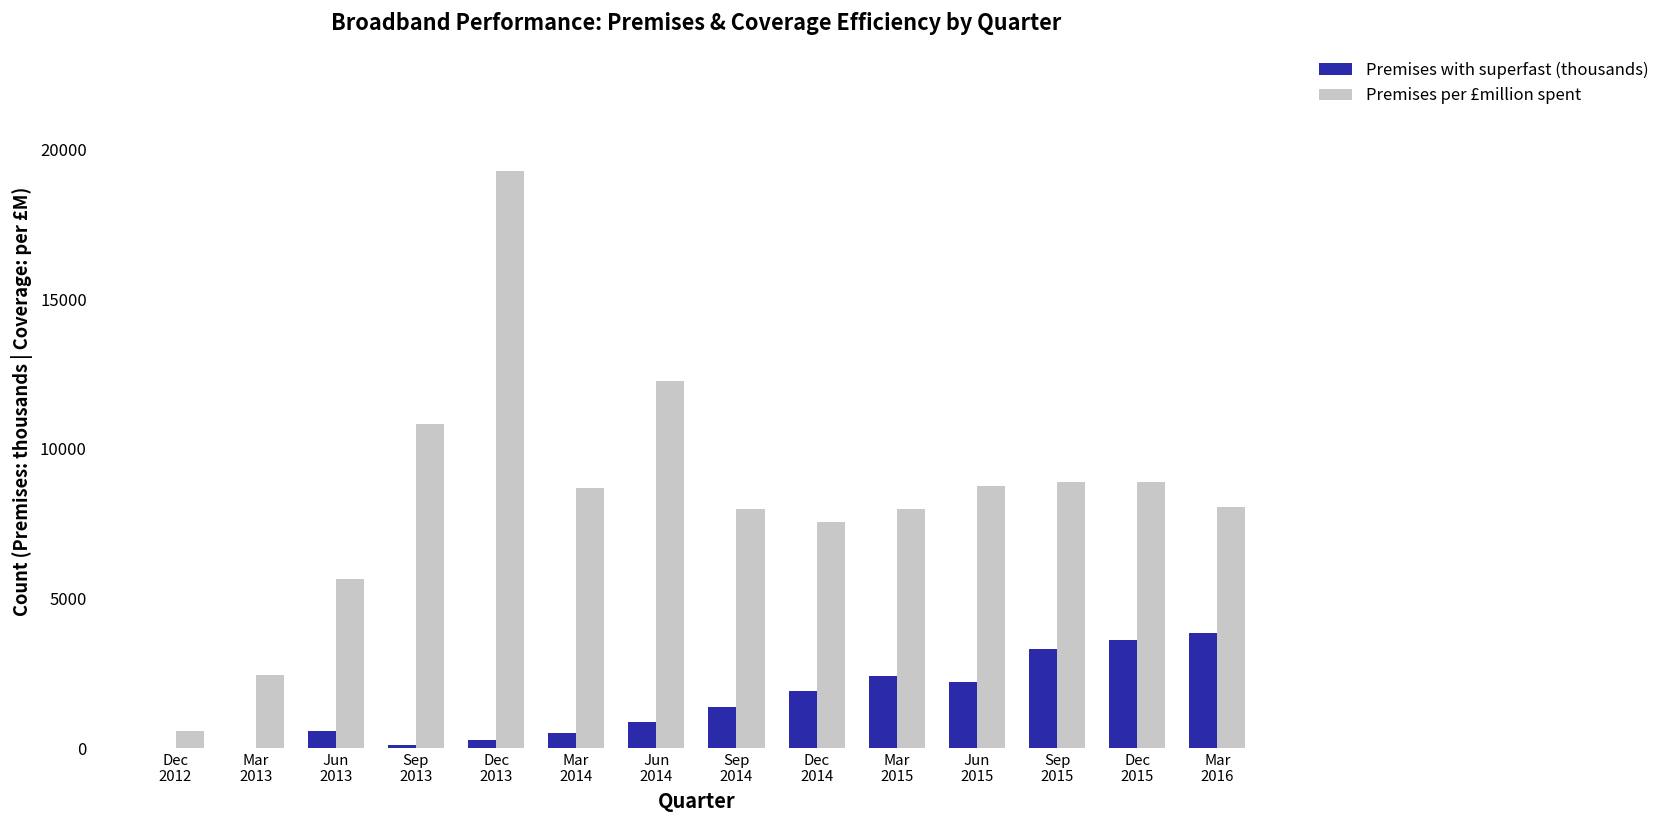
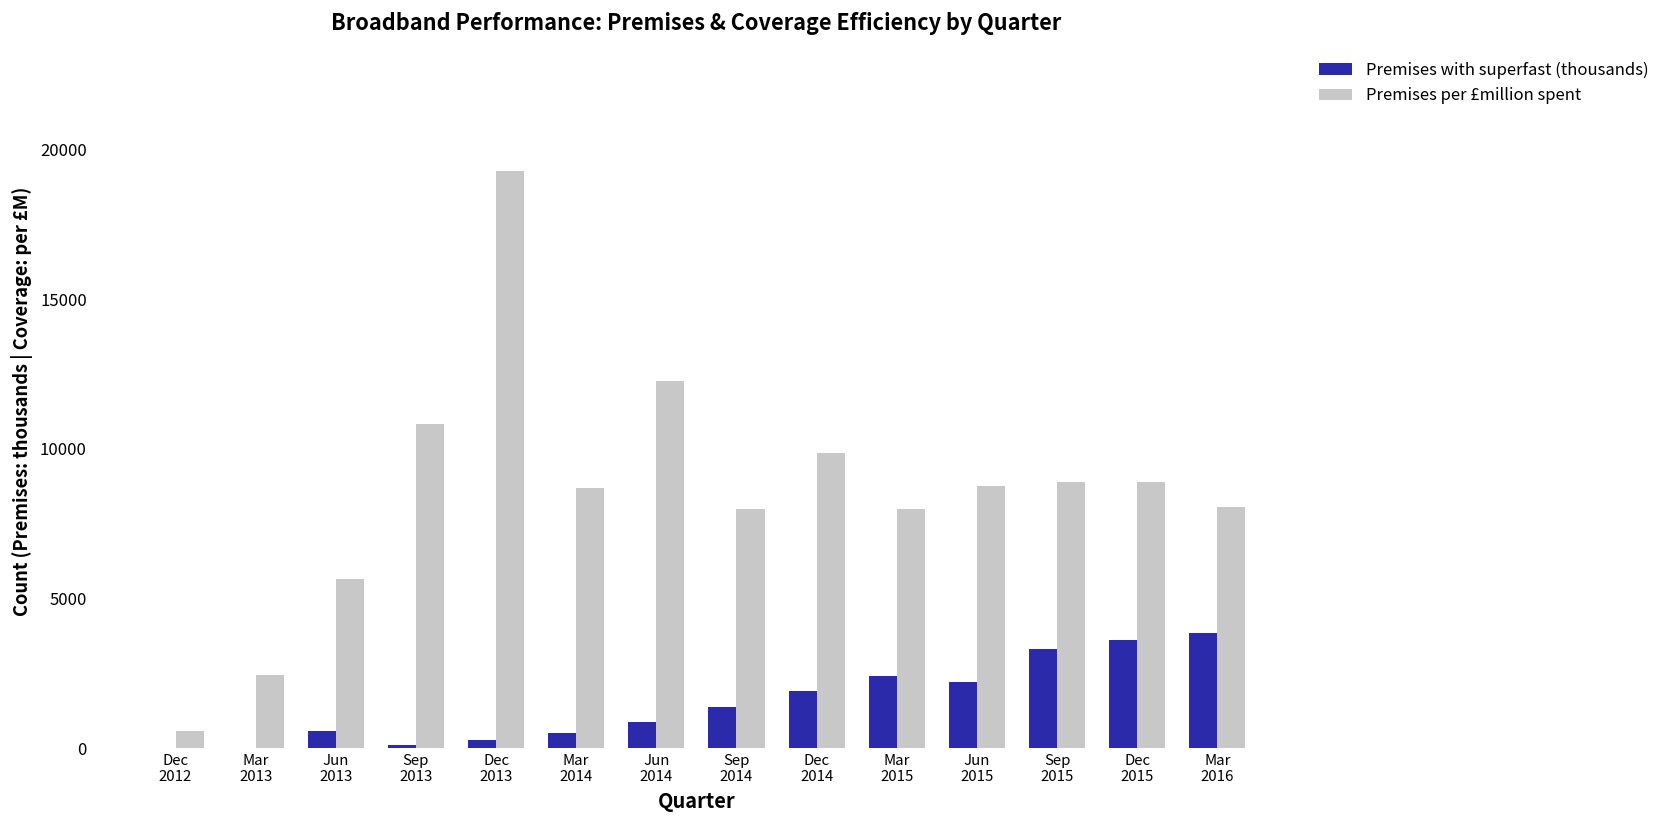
Premises per £million spent, Dec 2014: 7600 -> 9900
